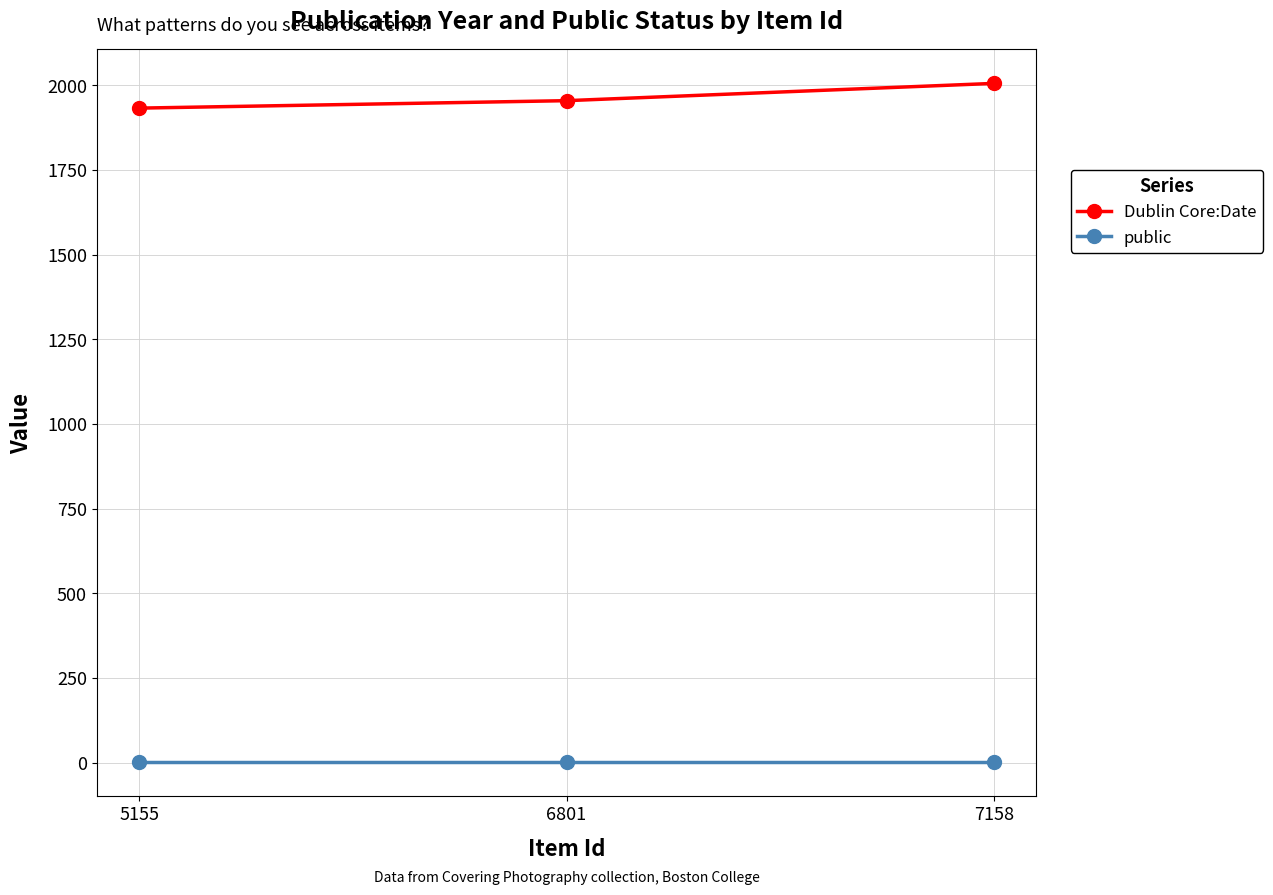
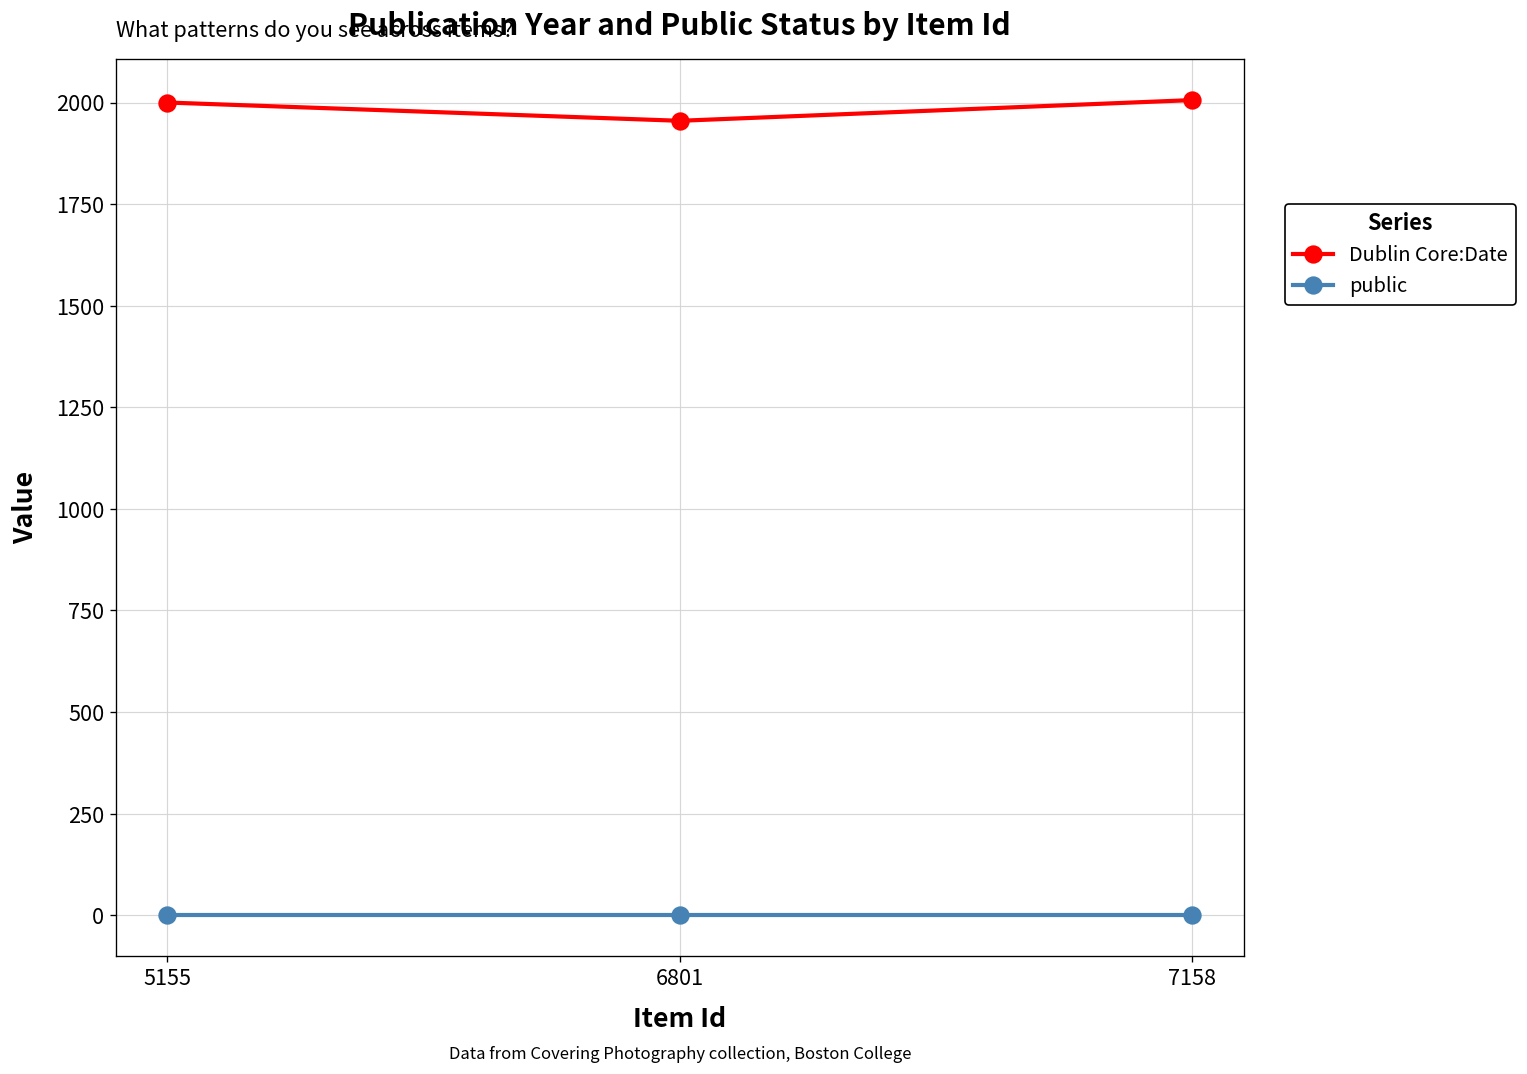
Dublin Core:Date, 5155: 1930 -> 2000
